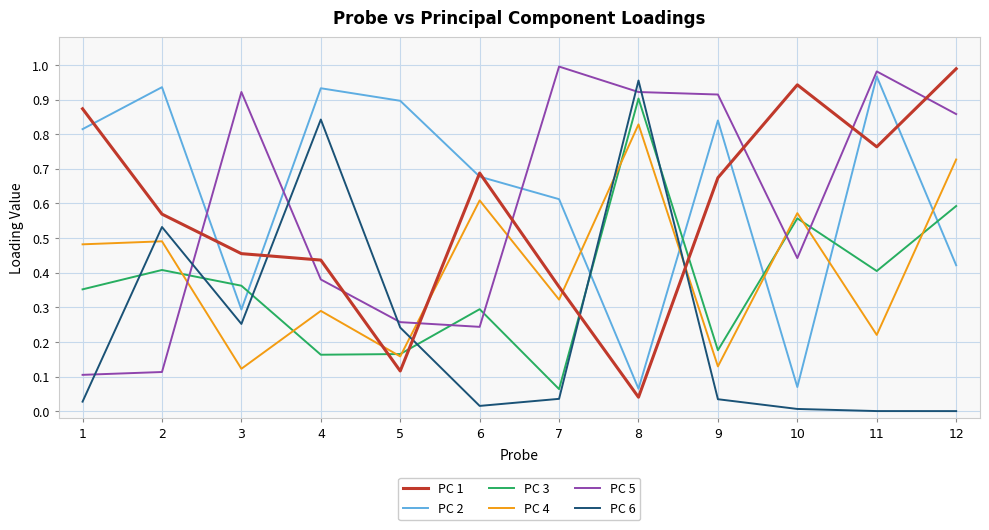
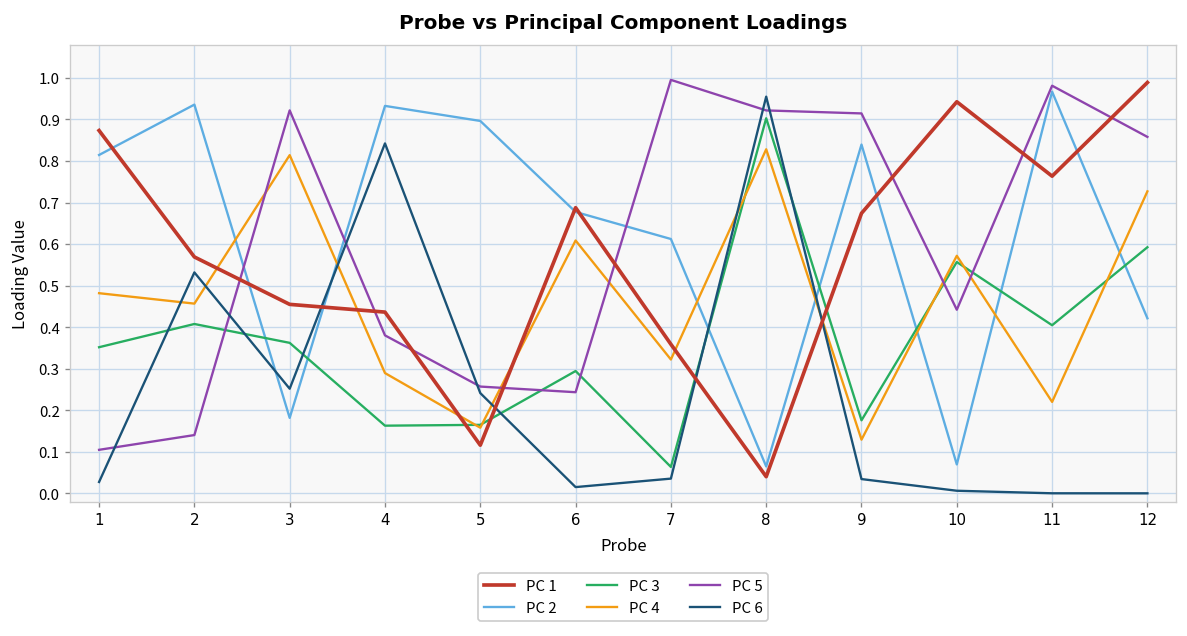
PC 4, 2: 0.49 -> 0.46
PC 5, 2: 0.11 -> 0.14
PC 2, 3: 0.29 -> 0.18
PC 4, 3: 0.12 -> 0.81
